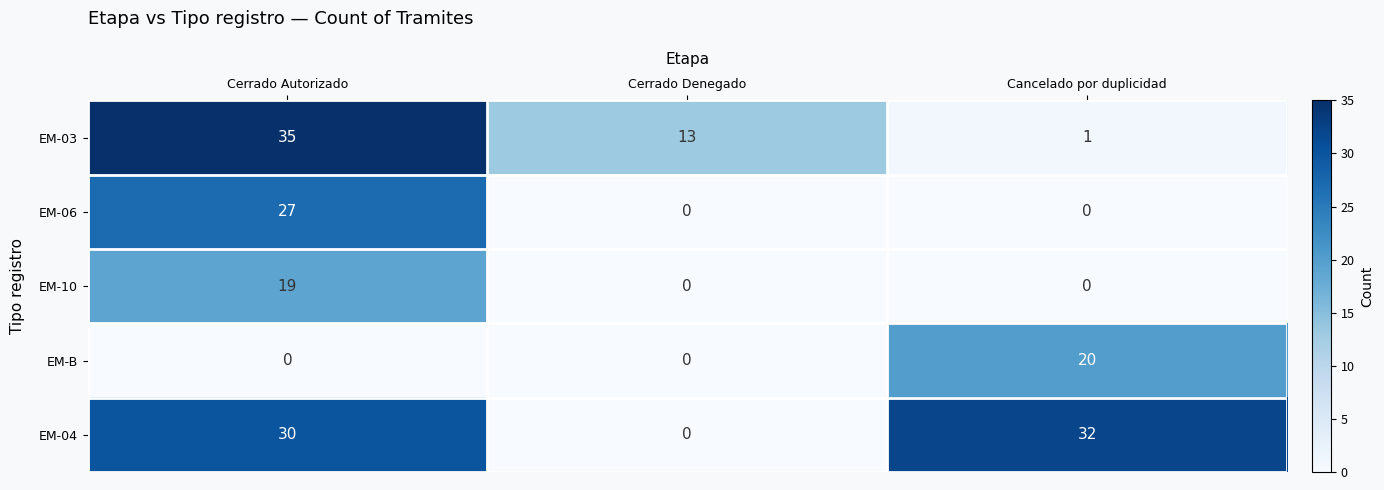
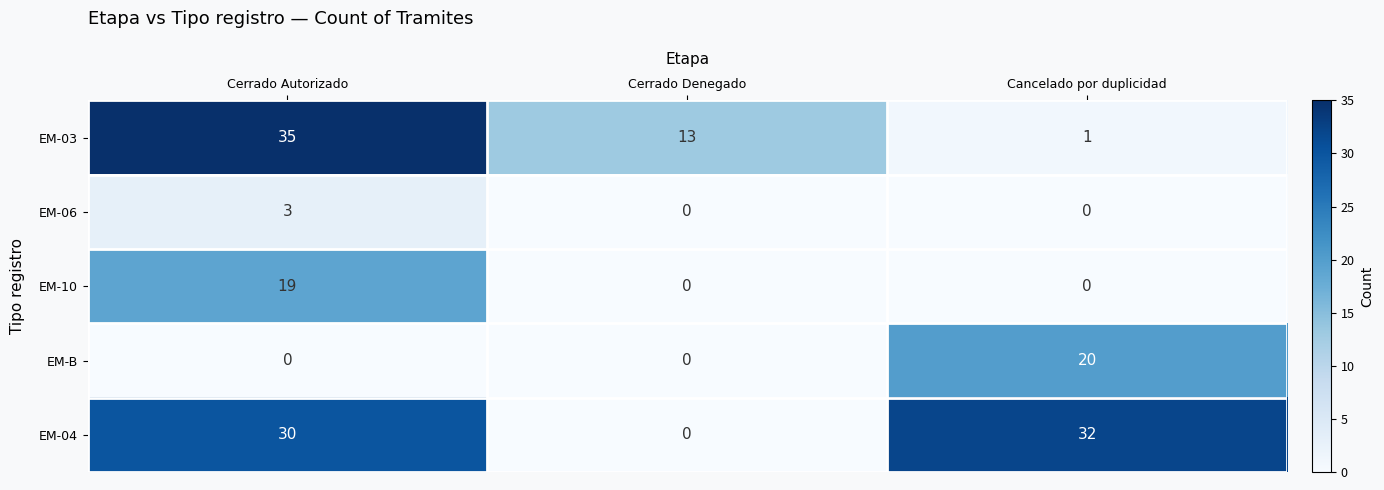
EM-06, Cerrado Autorizado: 27 -> 3
